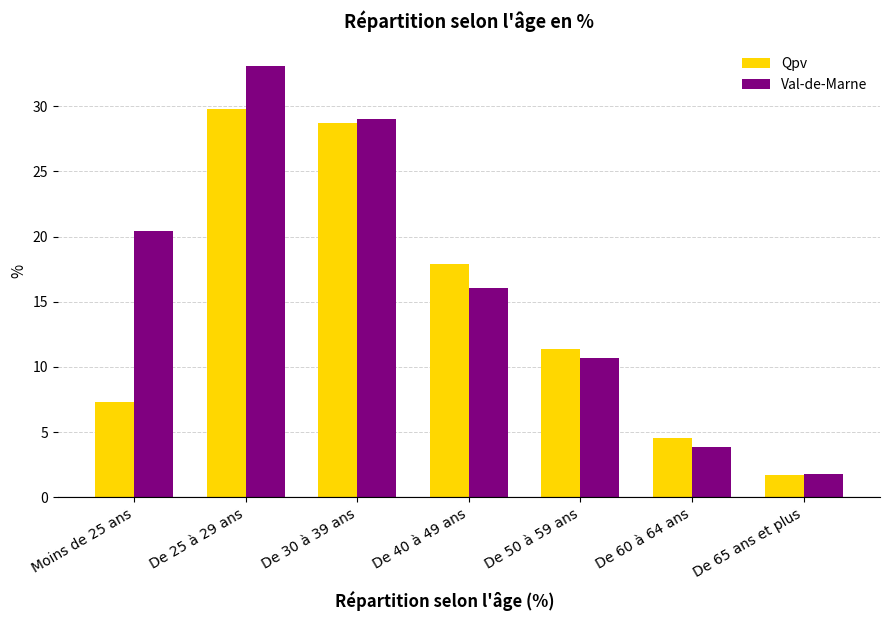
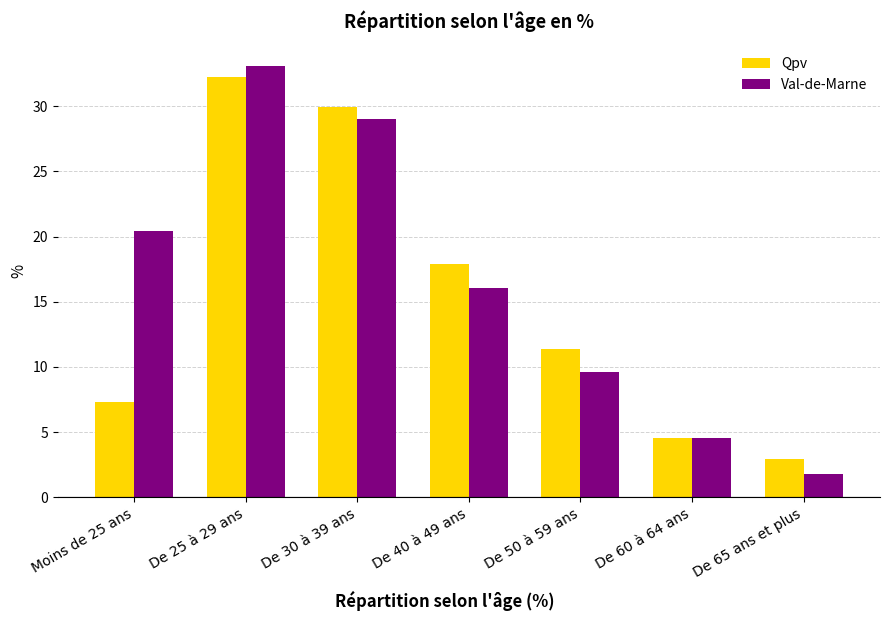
Qpv, De 25 à 29 ans: 29.8 -> 32.3
Qpv, De 30 à 39 ans: 28.7 -> 29.9
Val-de-Marne, De 50 à 59 ans: 10.7 -> 9.6
Val-de-Marne, De 60 à 64 ans: 3.9 -> 4.5
Qpv, De 65 ans et plus: 1.7 -> 3.0
